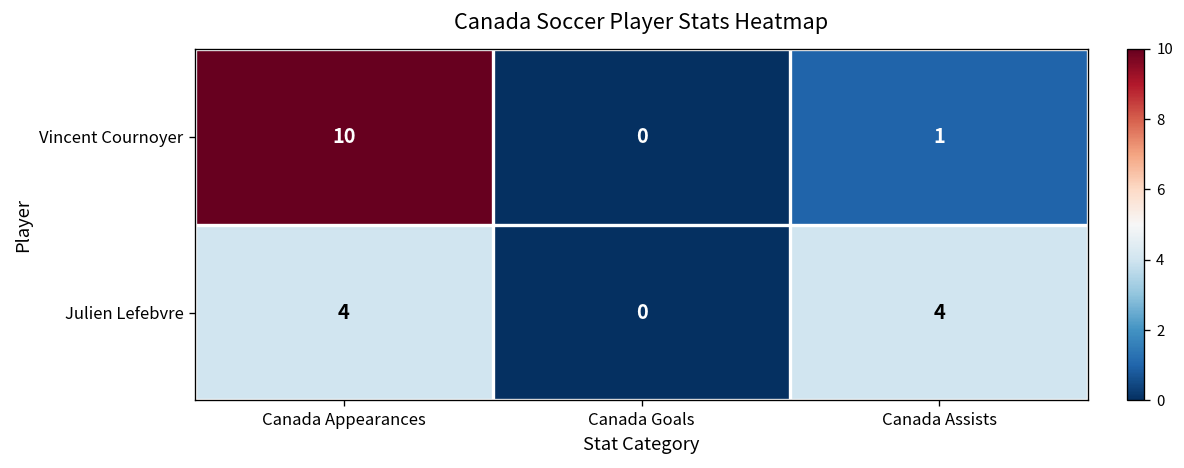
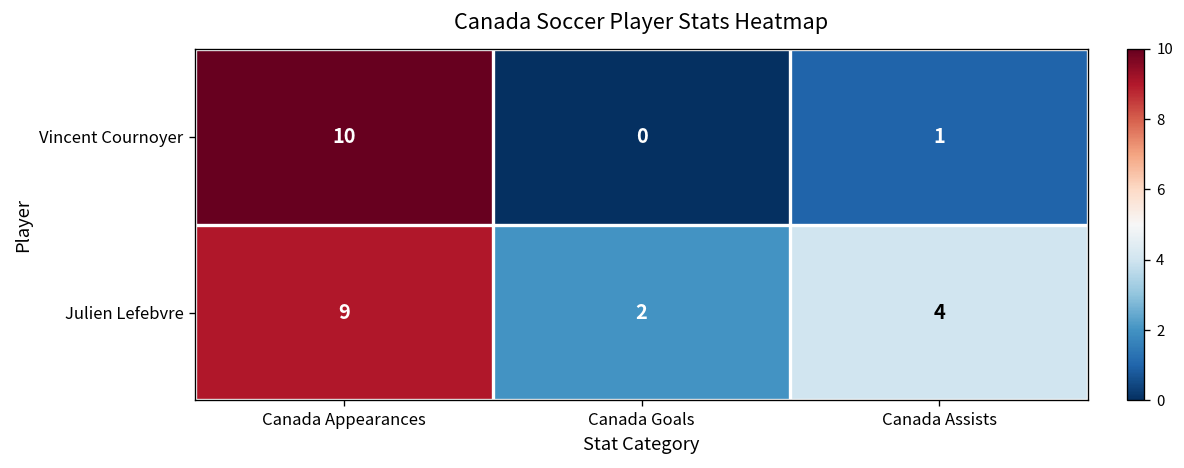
Julien Lefebvre, Canada Appearances: 4 -> 9
Julien Lefebvre, Canada Goals: 0 -> 2
